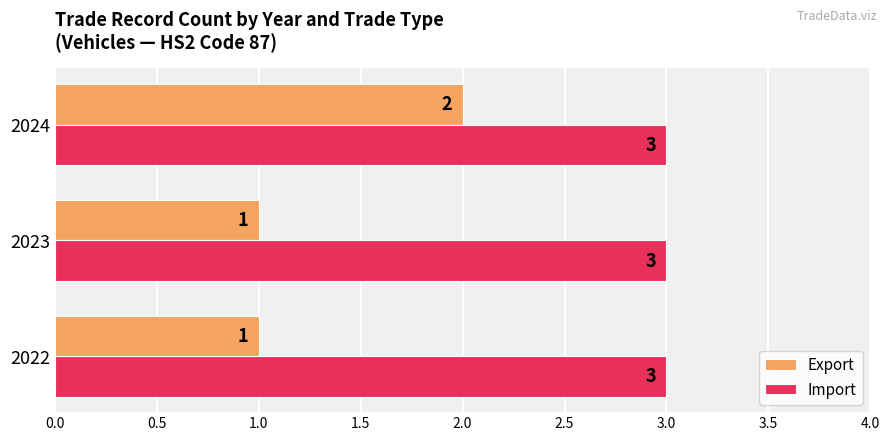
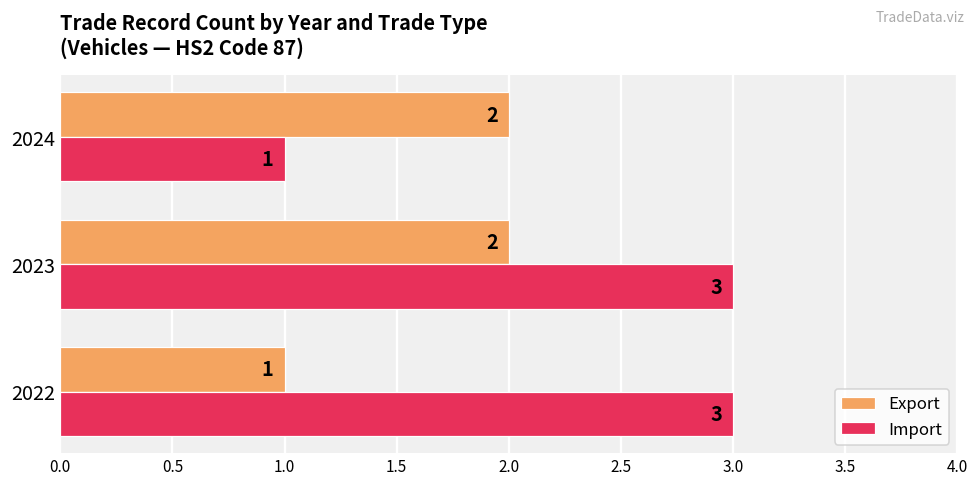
Import, 2024: 3 -> 1
Export, 2023: 1 -> 2
